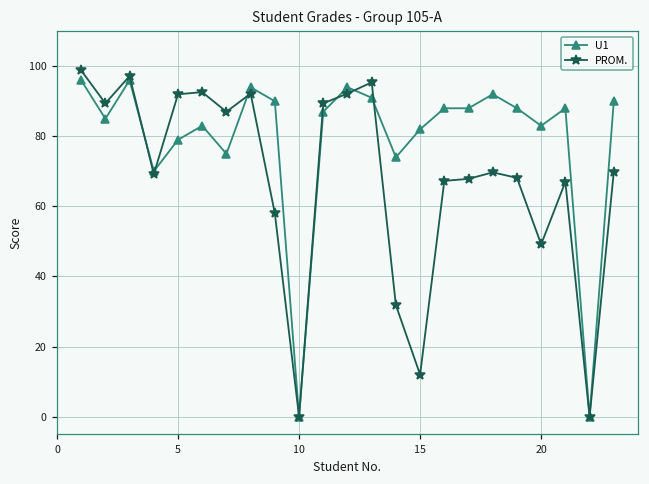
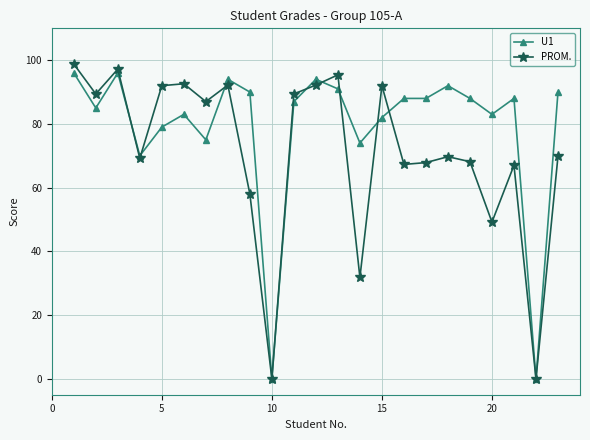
PROM., 15: 12 -> 92
